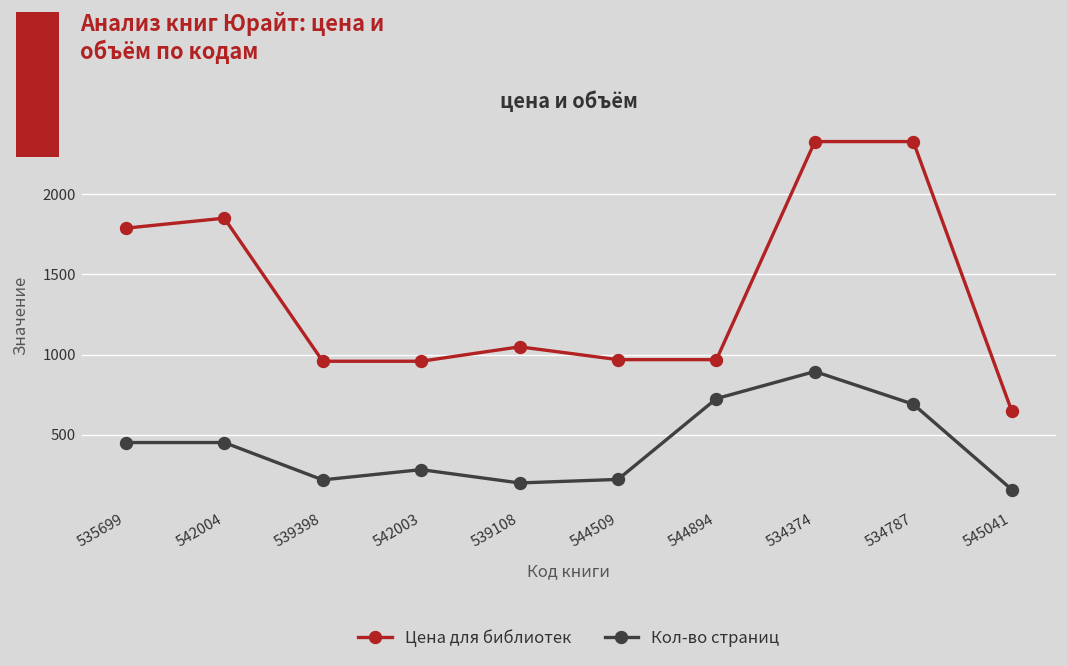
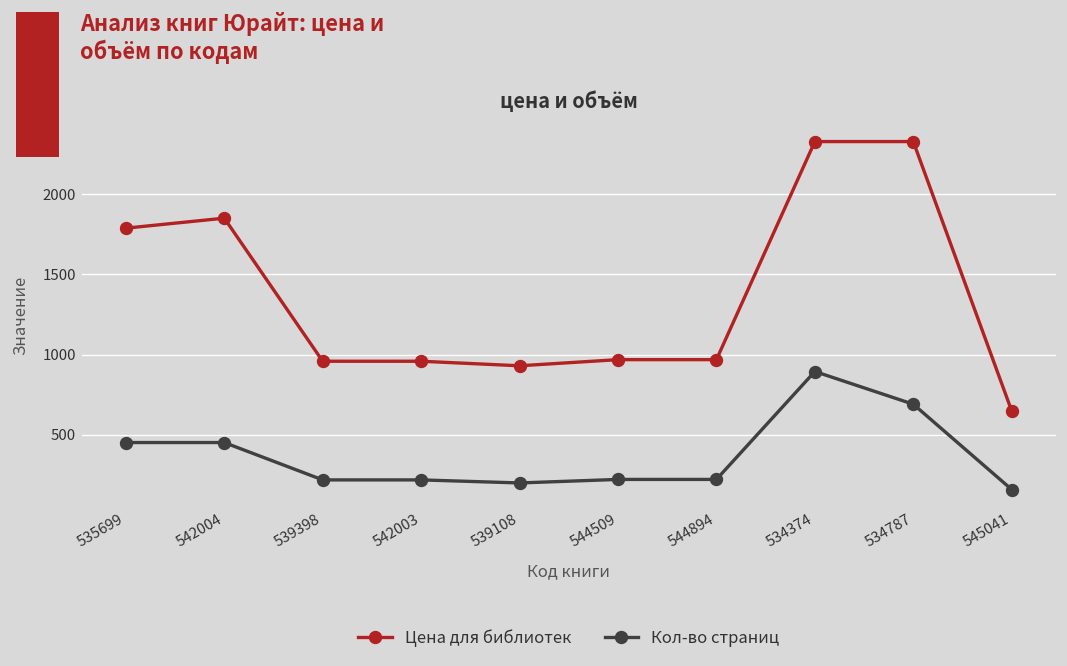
Кол-во страниц, 542003: 280 -> 220
Цена для библиотек, 539108: 1050 -> 930
Кол-во страниц, 544894: 730 -> 220
